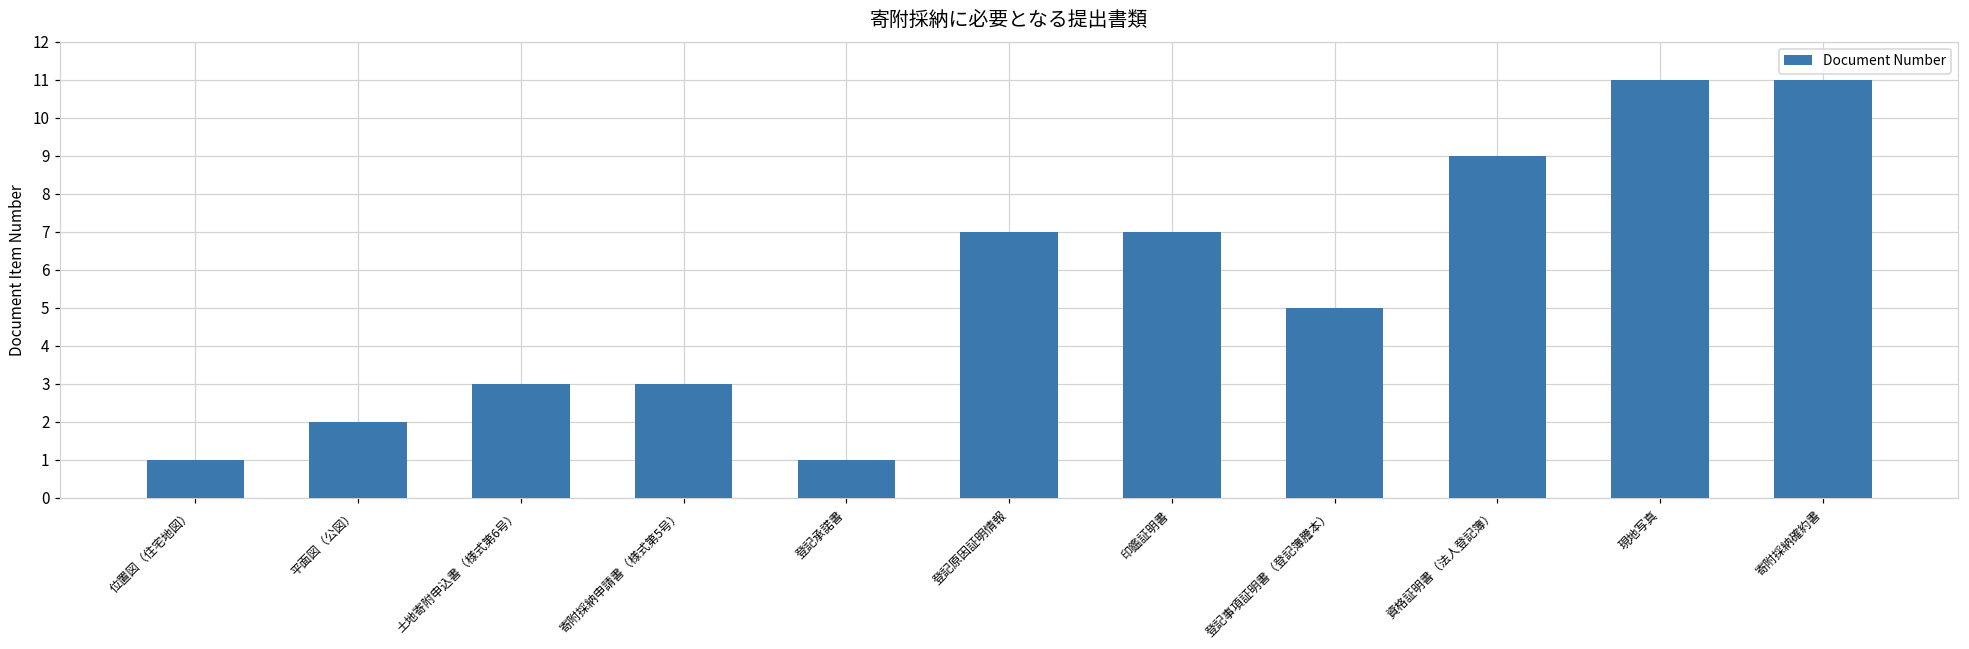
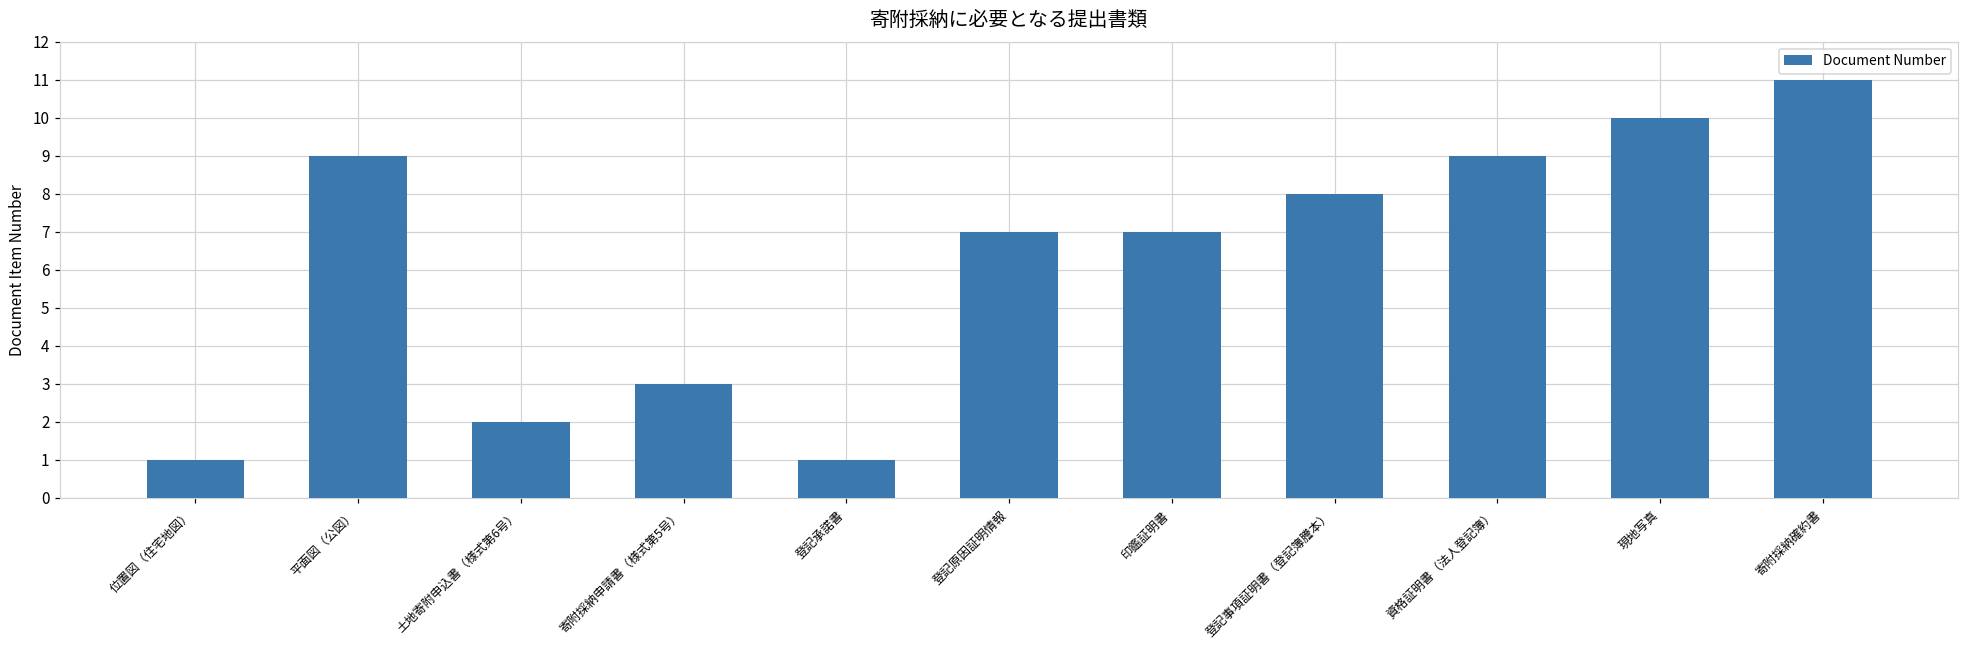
平面図（公図）: 2 -> 9
土地寄附申込書（様式第6号）: 3 -> 2
登記事項証明書（登記簿謄本）: 5 -> 8
現地写真: 11 -> 10
